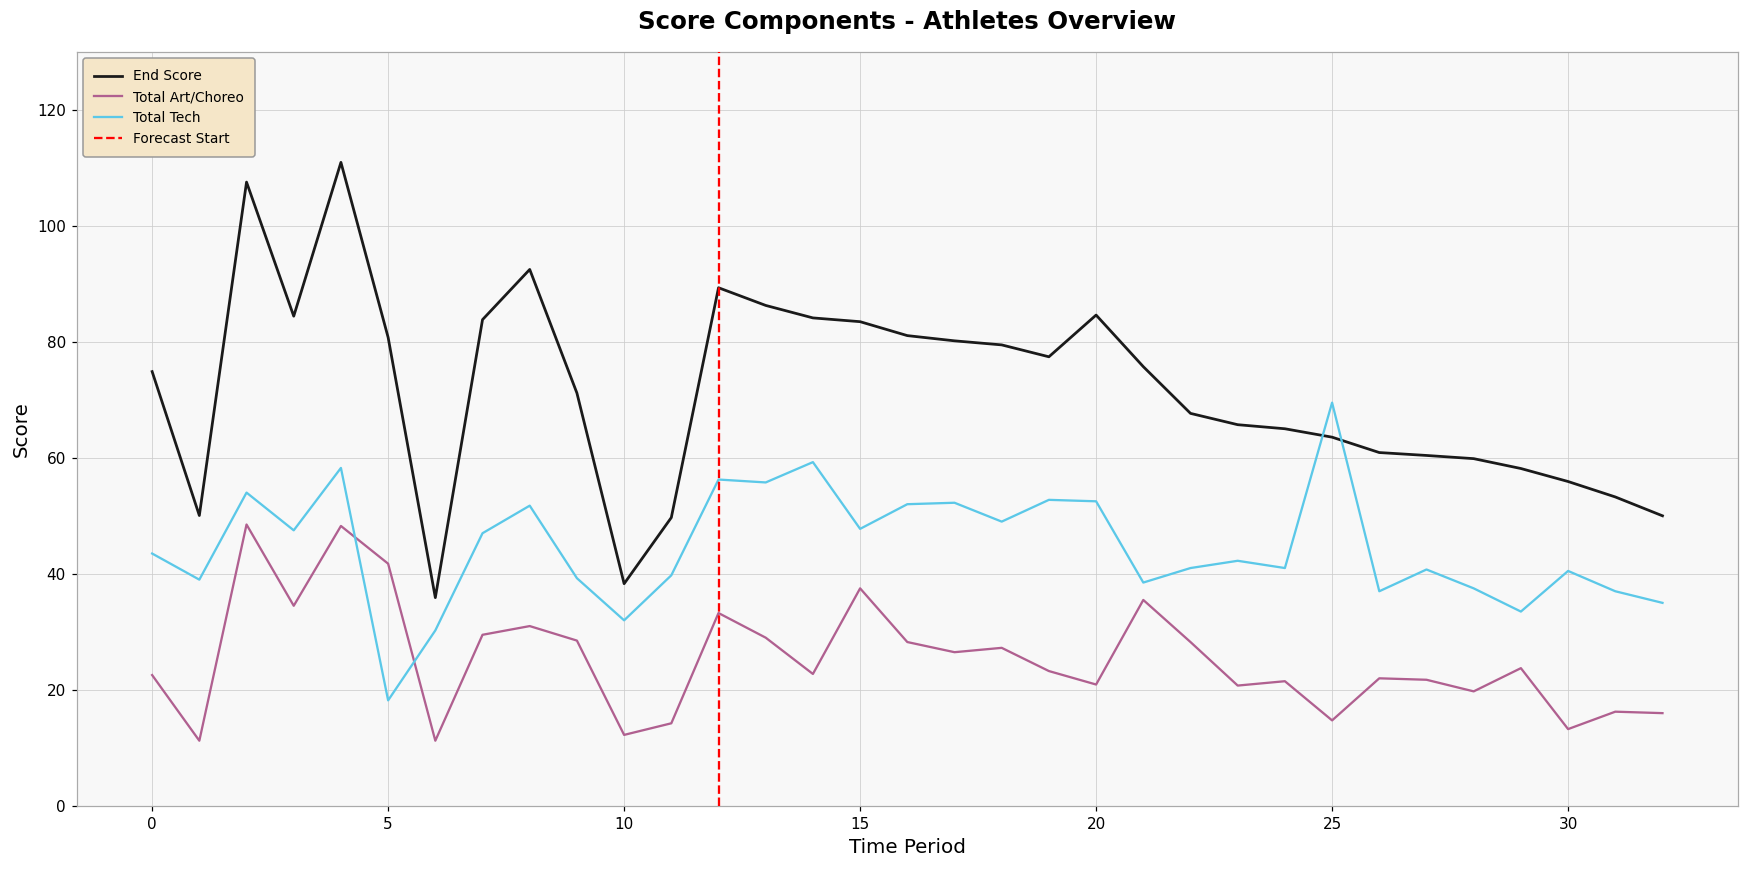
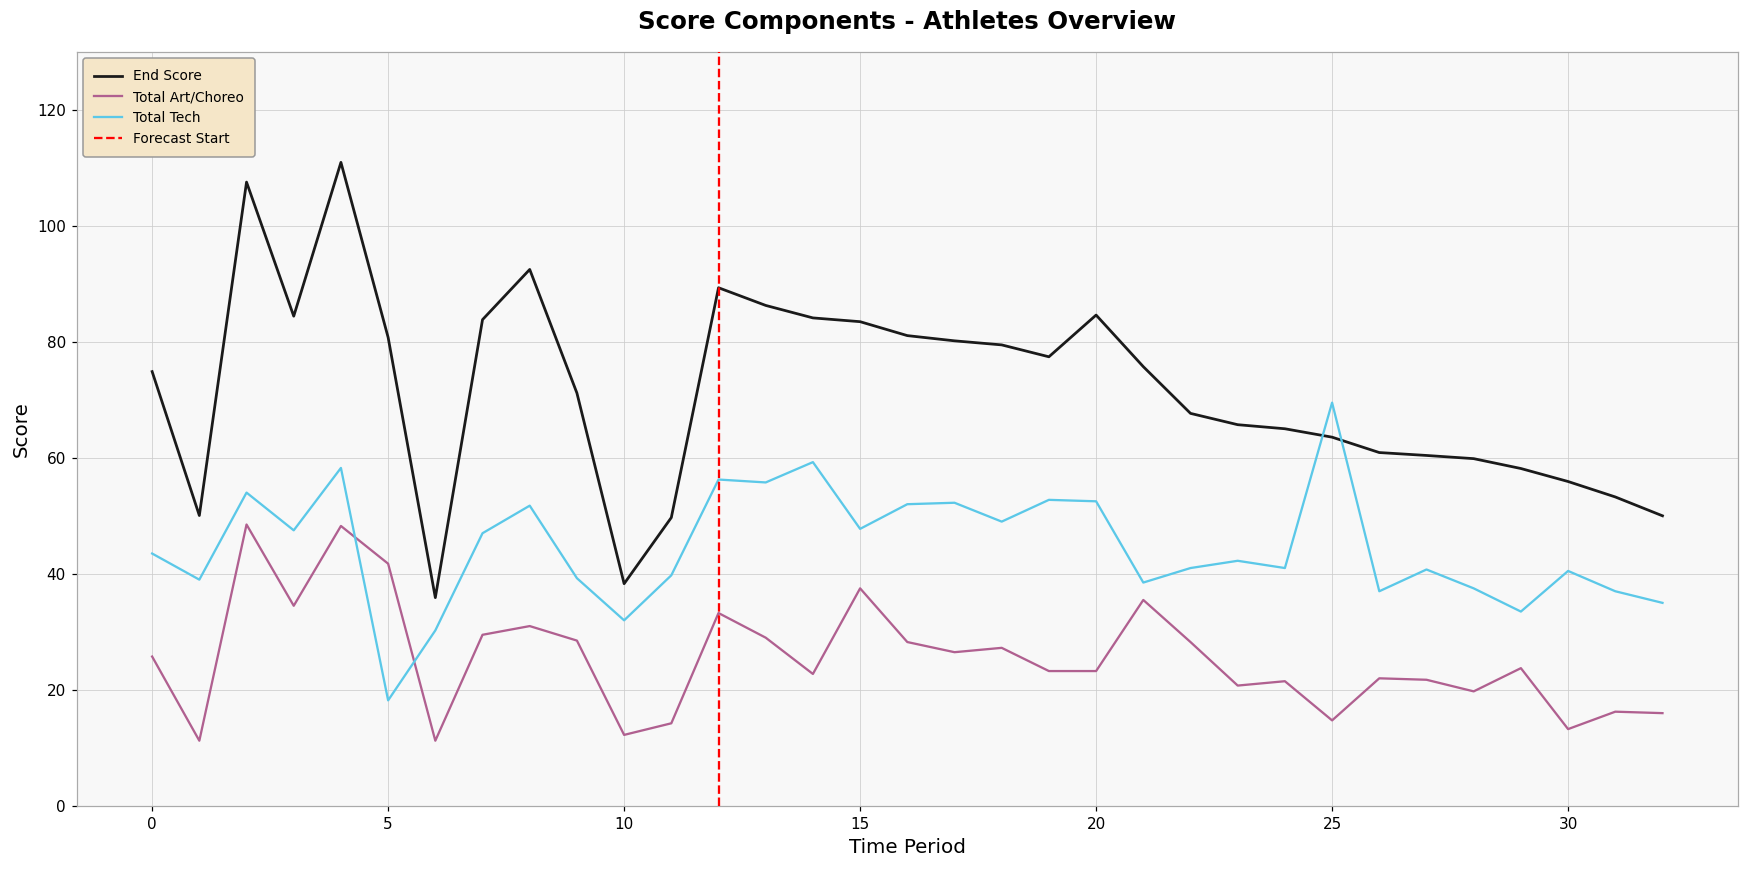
Total Art/Choreo, 0: 23 -> 26
Total Art/Choreo, 20: 21 -> 23
